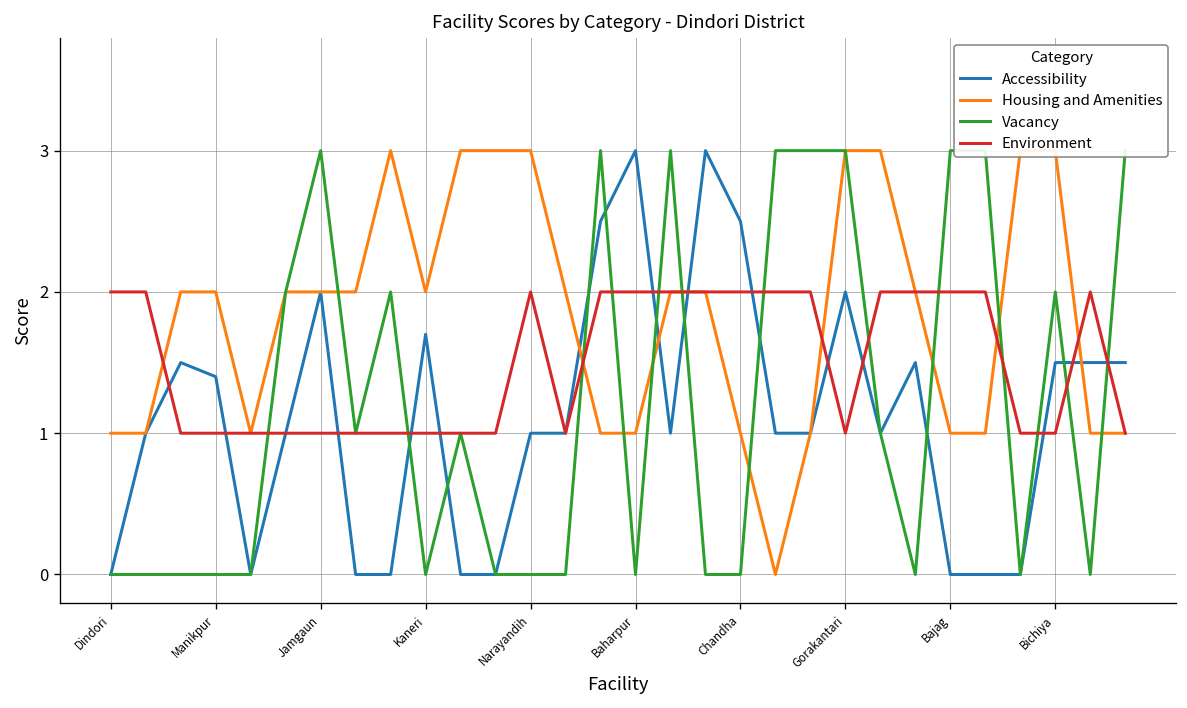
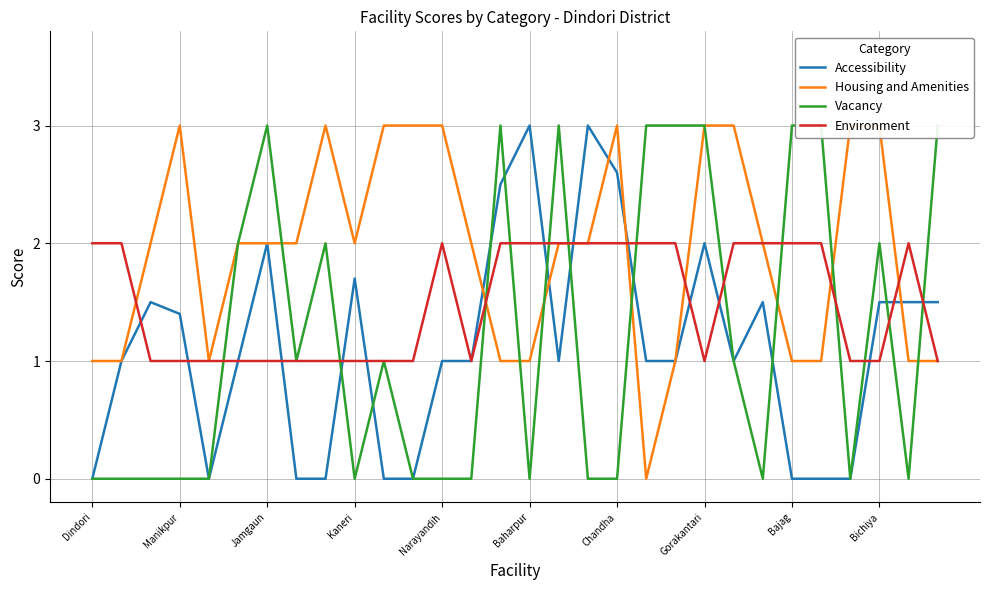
Housing and Amenities, Manikpur: 2 -> 3
Accessibility, Chandha: 2.5 -> 2.6
Housing and Amenities, Chandha: 1 -> 3
